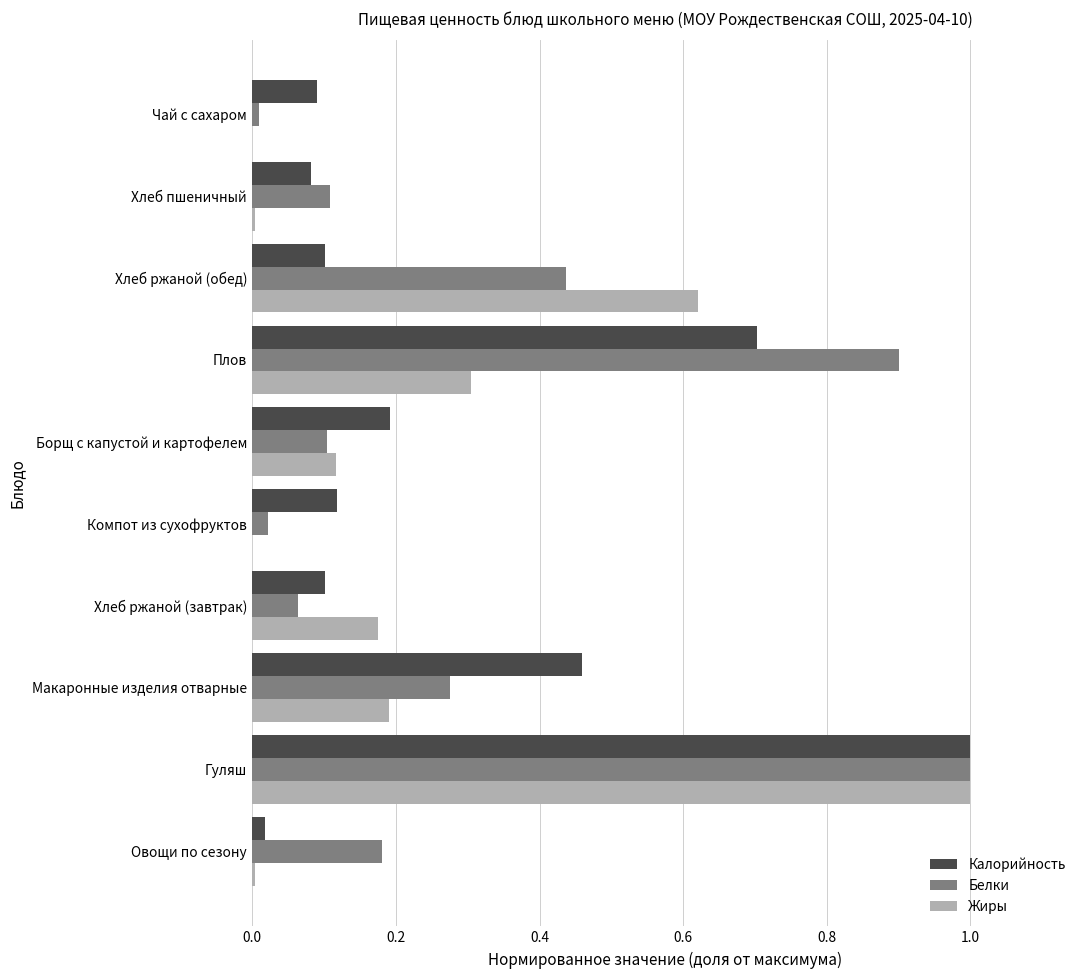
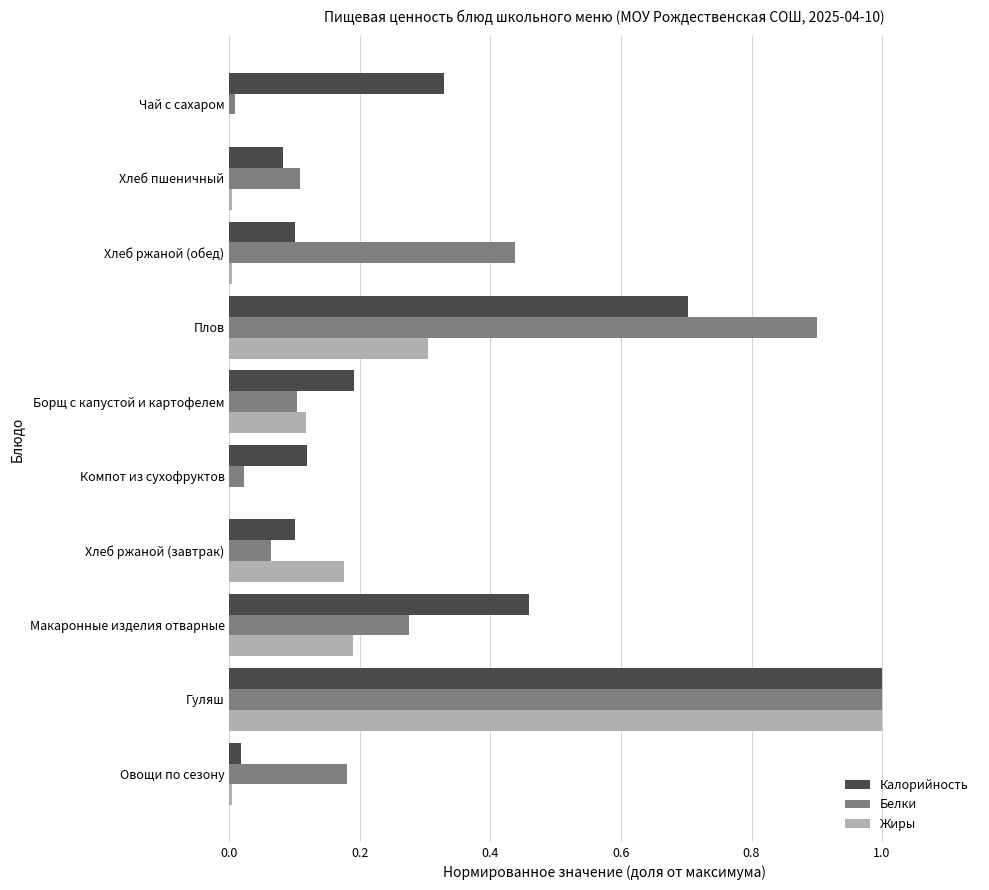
Калорийность, Чай с сахаром: 0.09 -> 0.33
Жиры, Хлеб ржаной (обед): 0.62 -> 0.00
